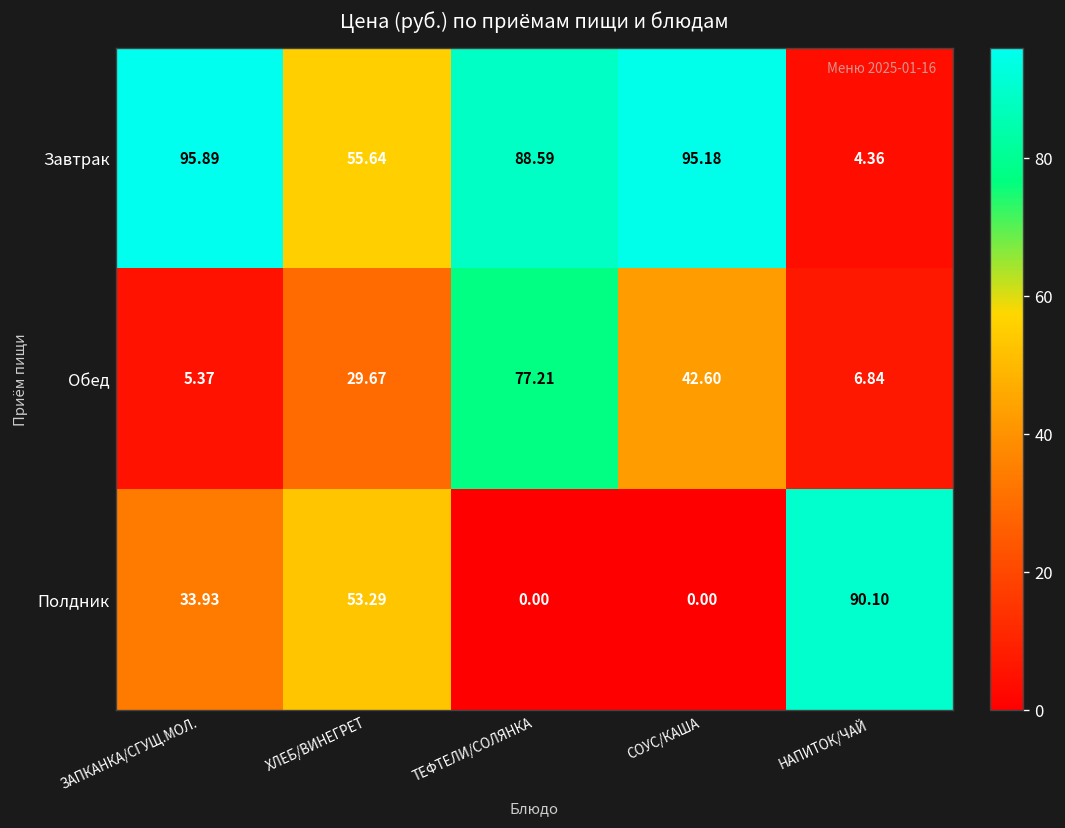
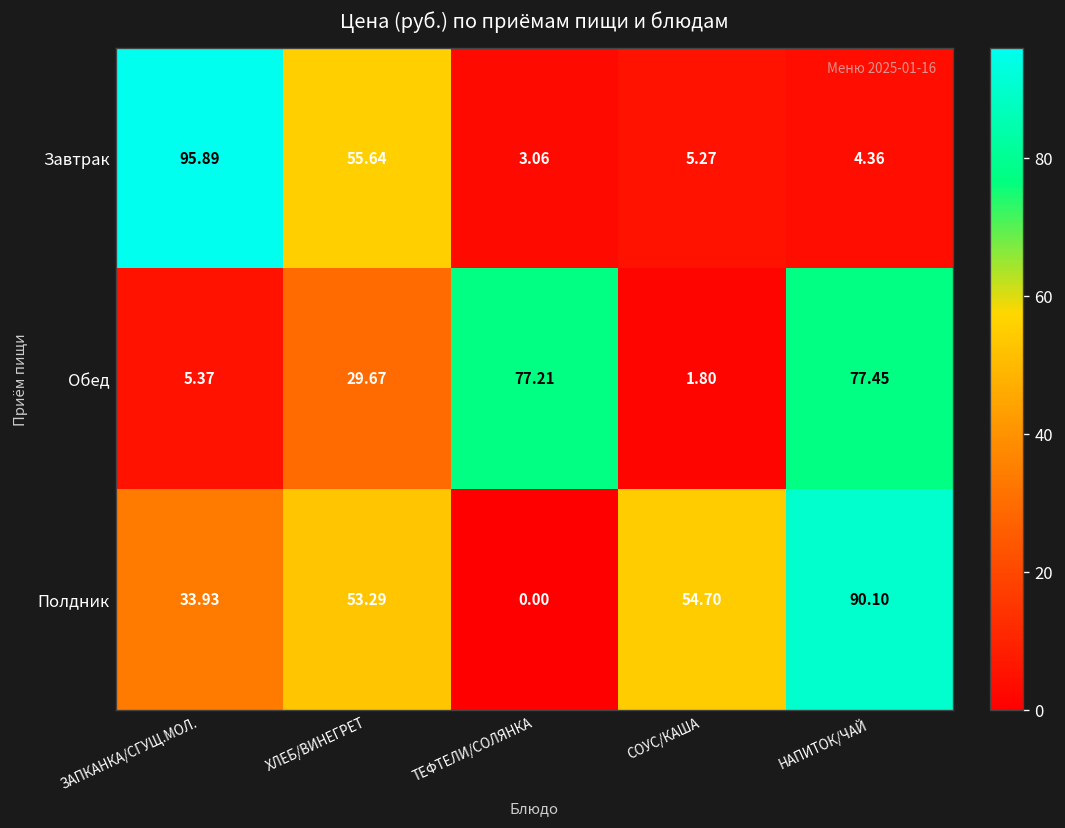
Завтрак, ТЕФТЕЛИ/СОЛЯНКА: 88.59 -> 3.06
Завтрак, СОУС/КАША: 95.18 -> 5.27
Обед, СОУС/КАША: 42.60 -> 1.80
Обед, НАПИТОК/ЧАЙ: 6.84 -> 77.45
Полдник, СОУС/КАША: 0.00 -> 54.70
